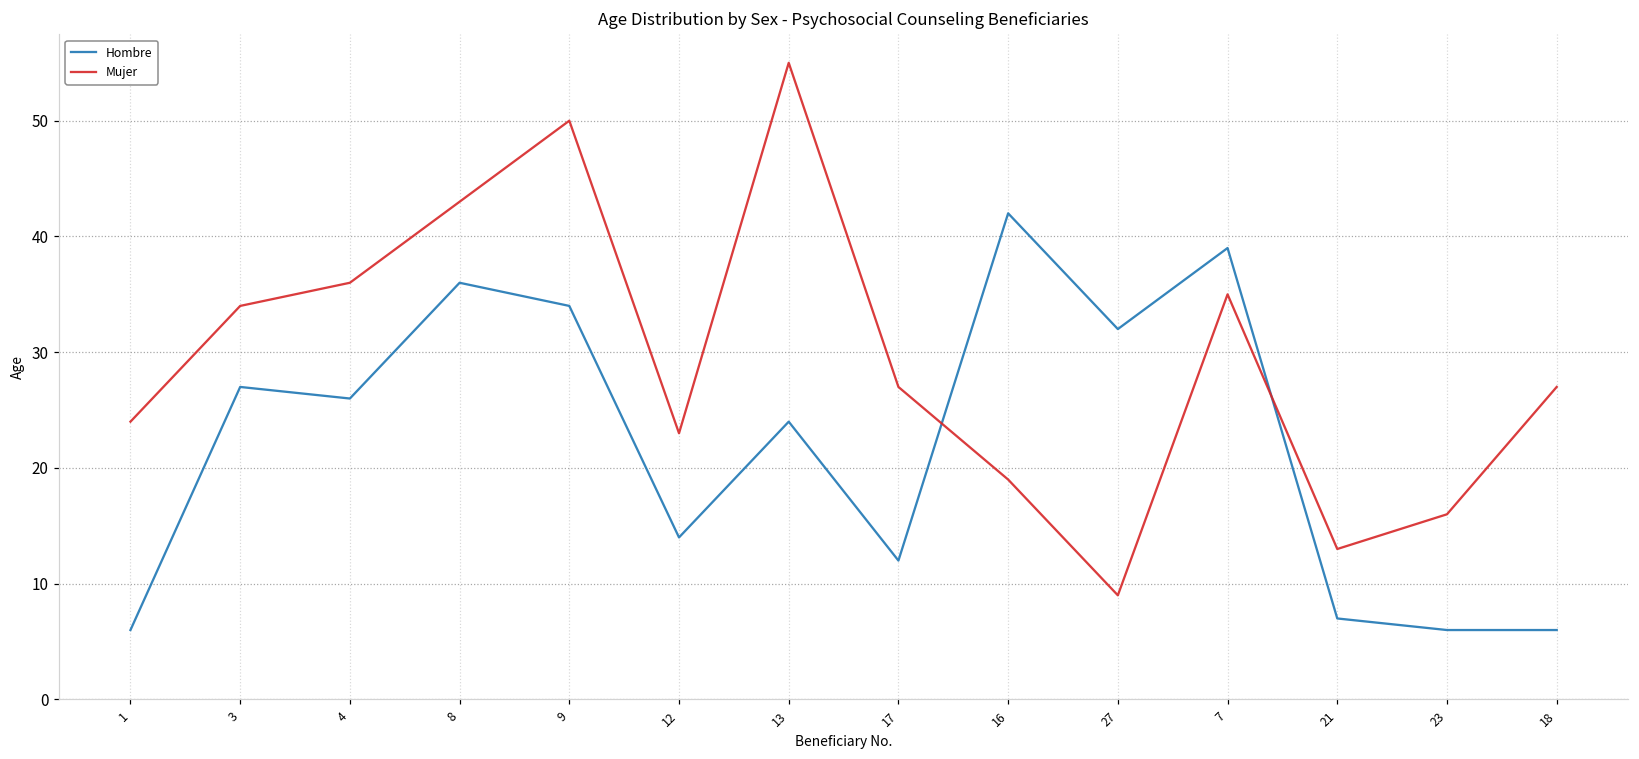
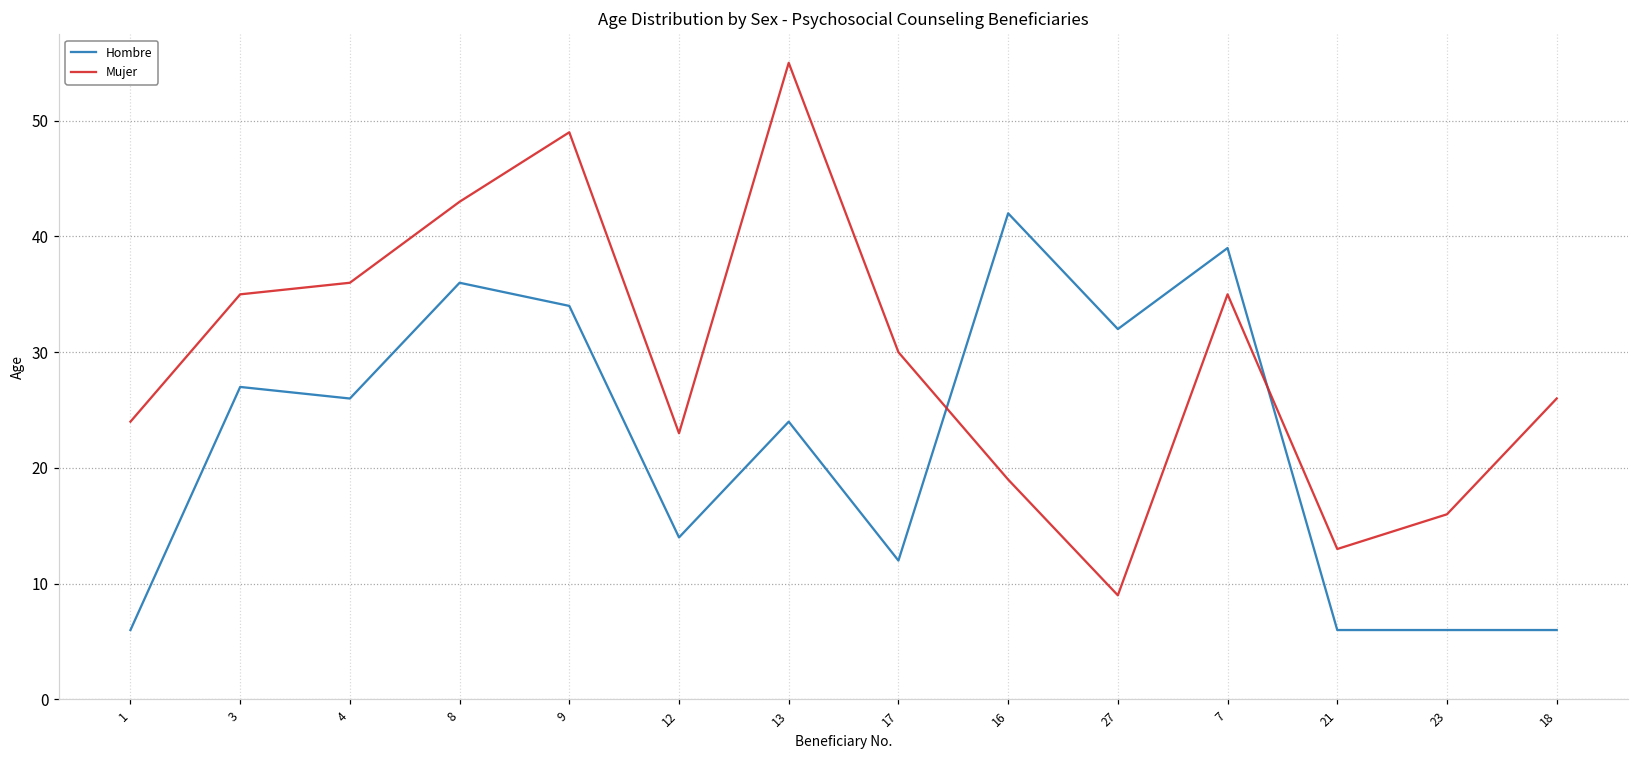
Mujer, 3: 34 -> 35
Mujer, 9: 50 -> 49
Mujer, 17: 27 -> 30
Hombre, 21: 7 -> 6
Mujer, 18: 27 -> 26
